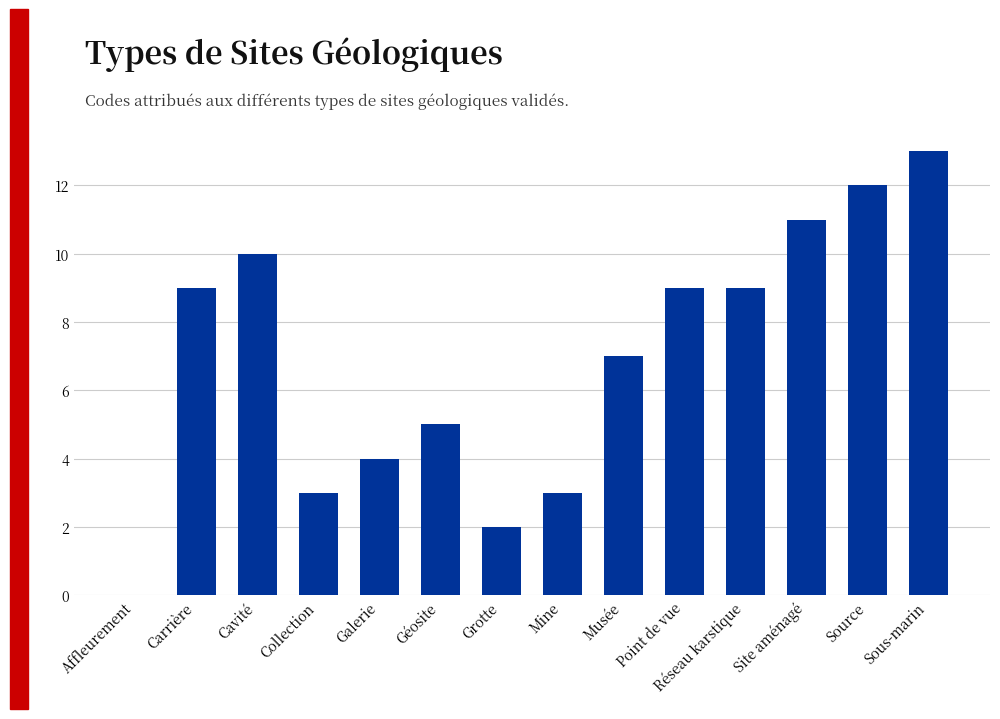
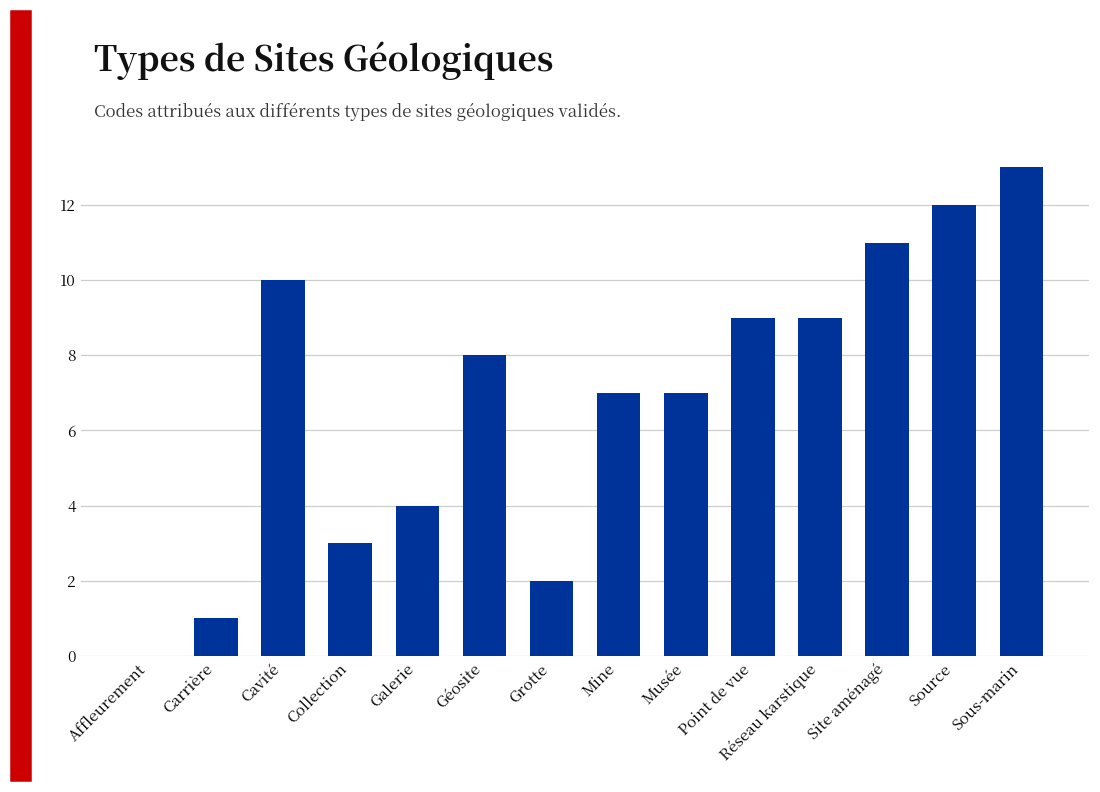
Carrière: 9 -> 1
Géosite: 5 -> 8
Mine: 3 -> 7
